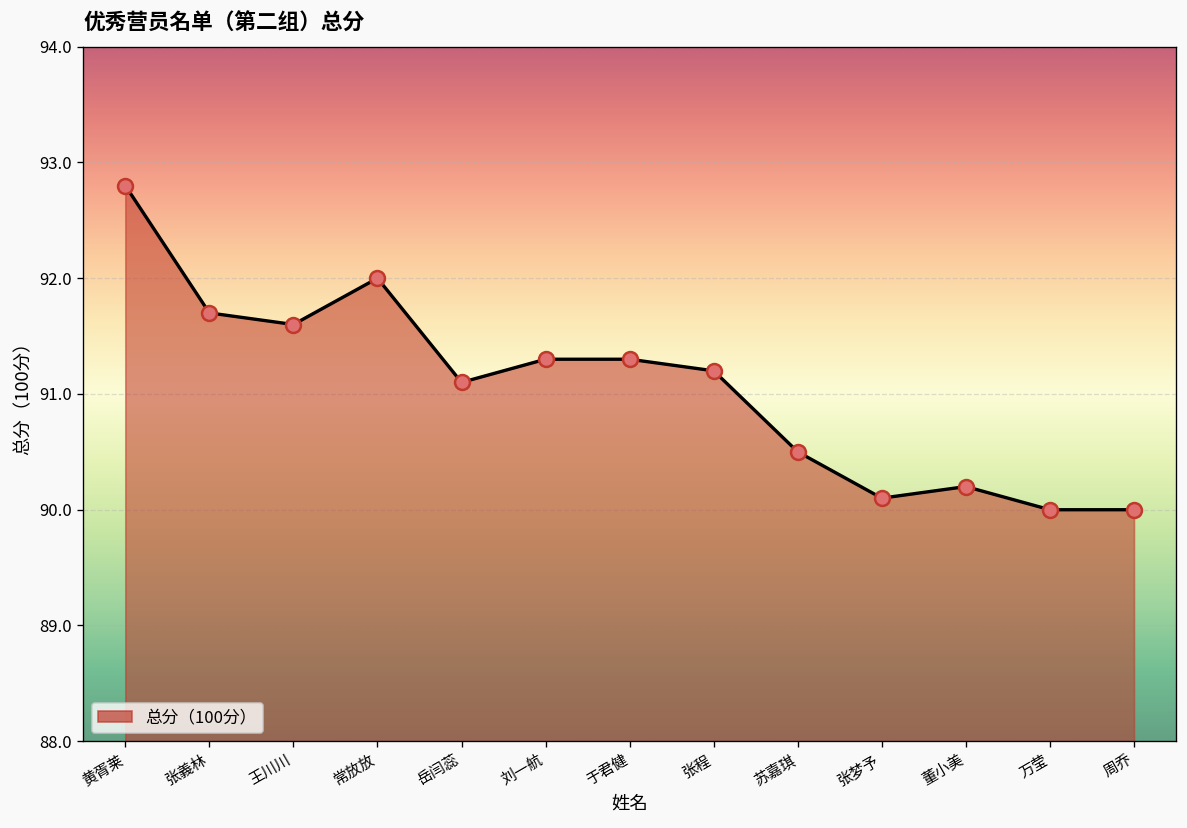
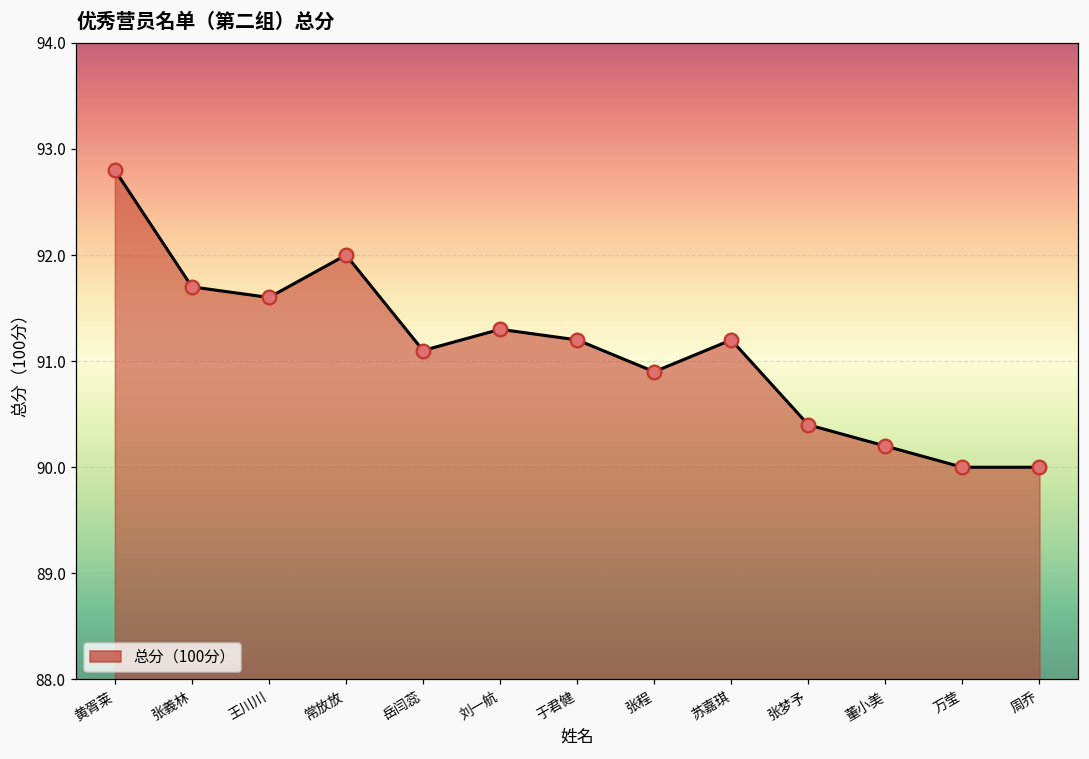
于君健: 91.3 -> 91.2
张程: 91.2 -> 90.9
苏嘉琪: 90.5 -> 91.2
张梦予: 90.1 -> 90.4
